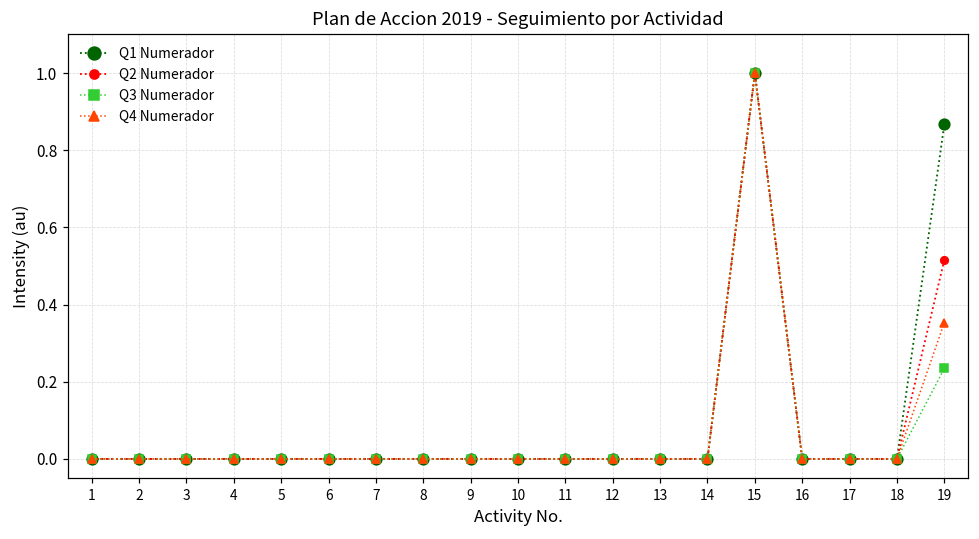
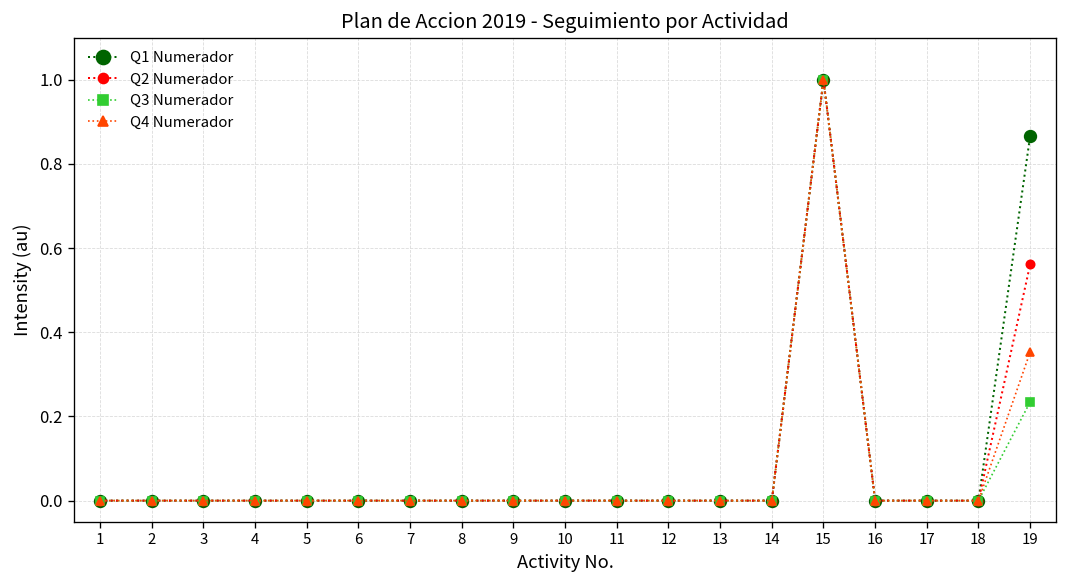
Q2 Numerador, 19: 0.52 -> 0.56
